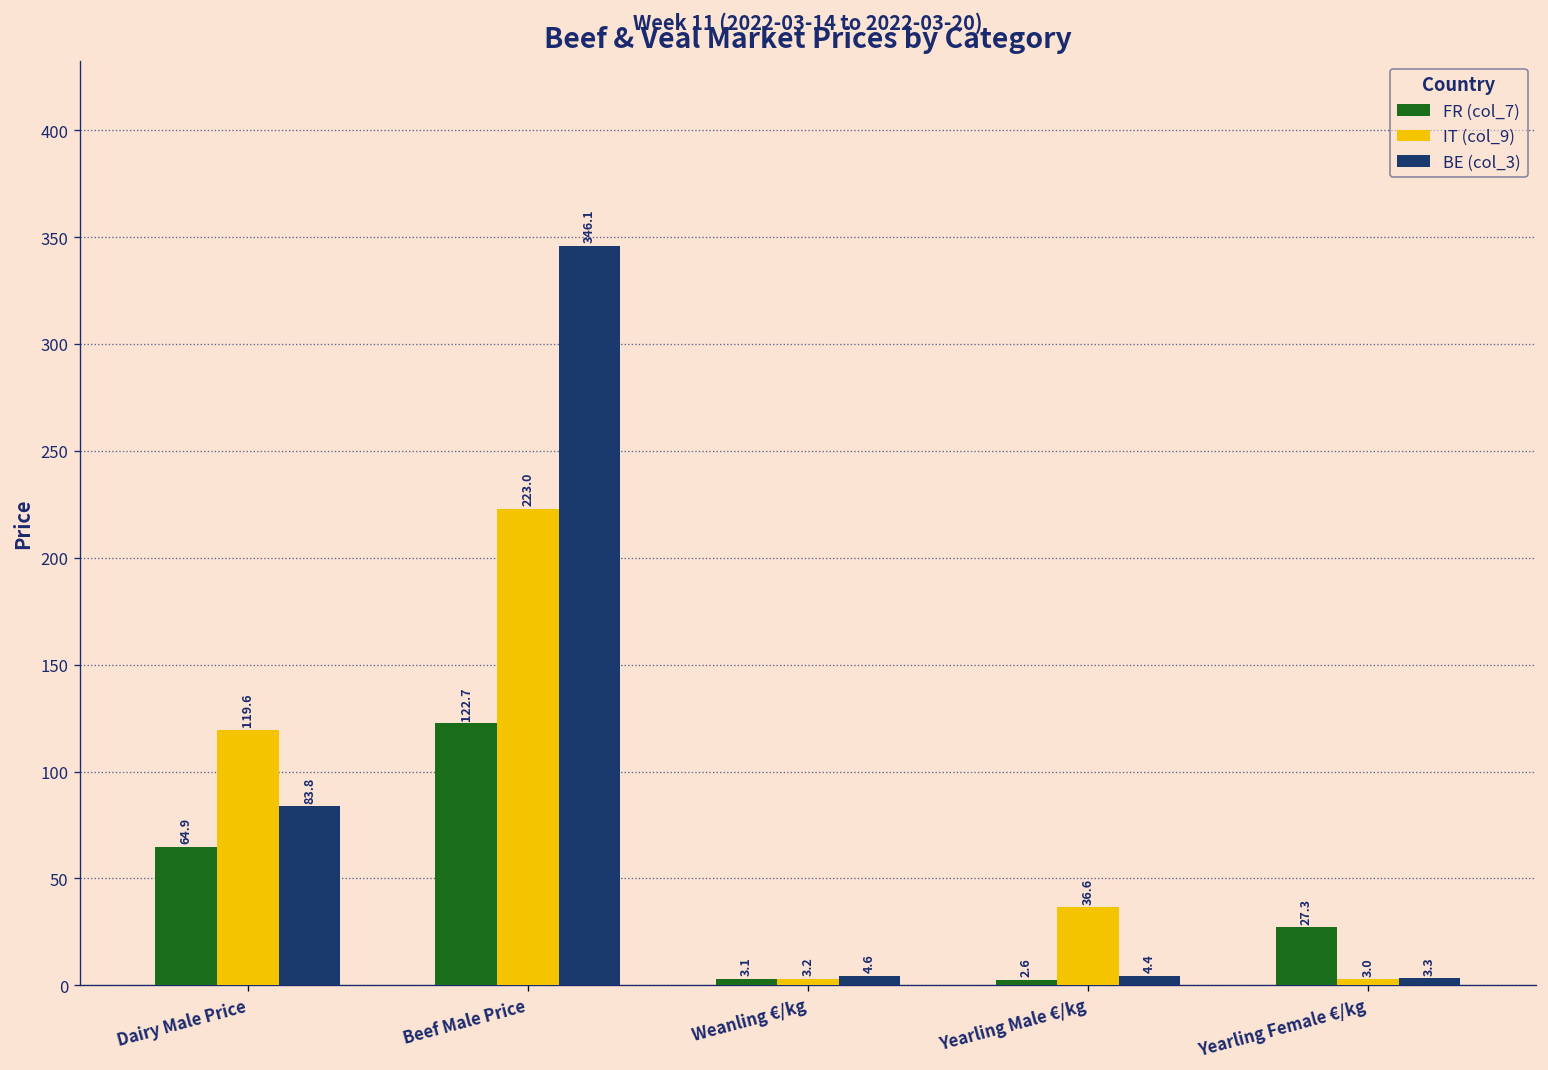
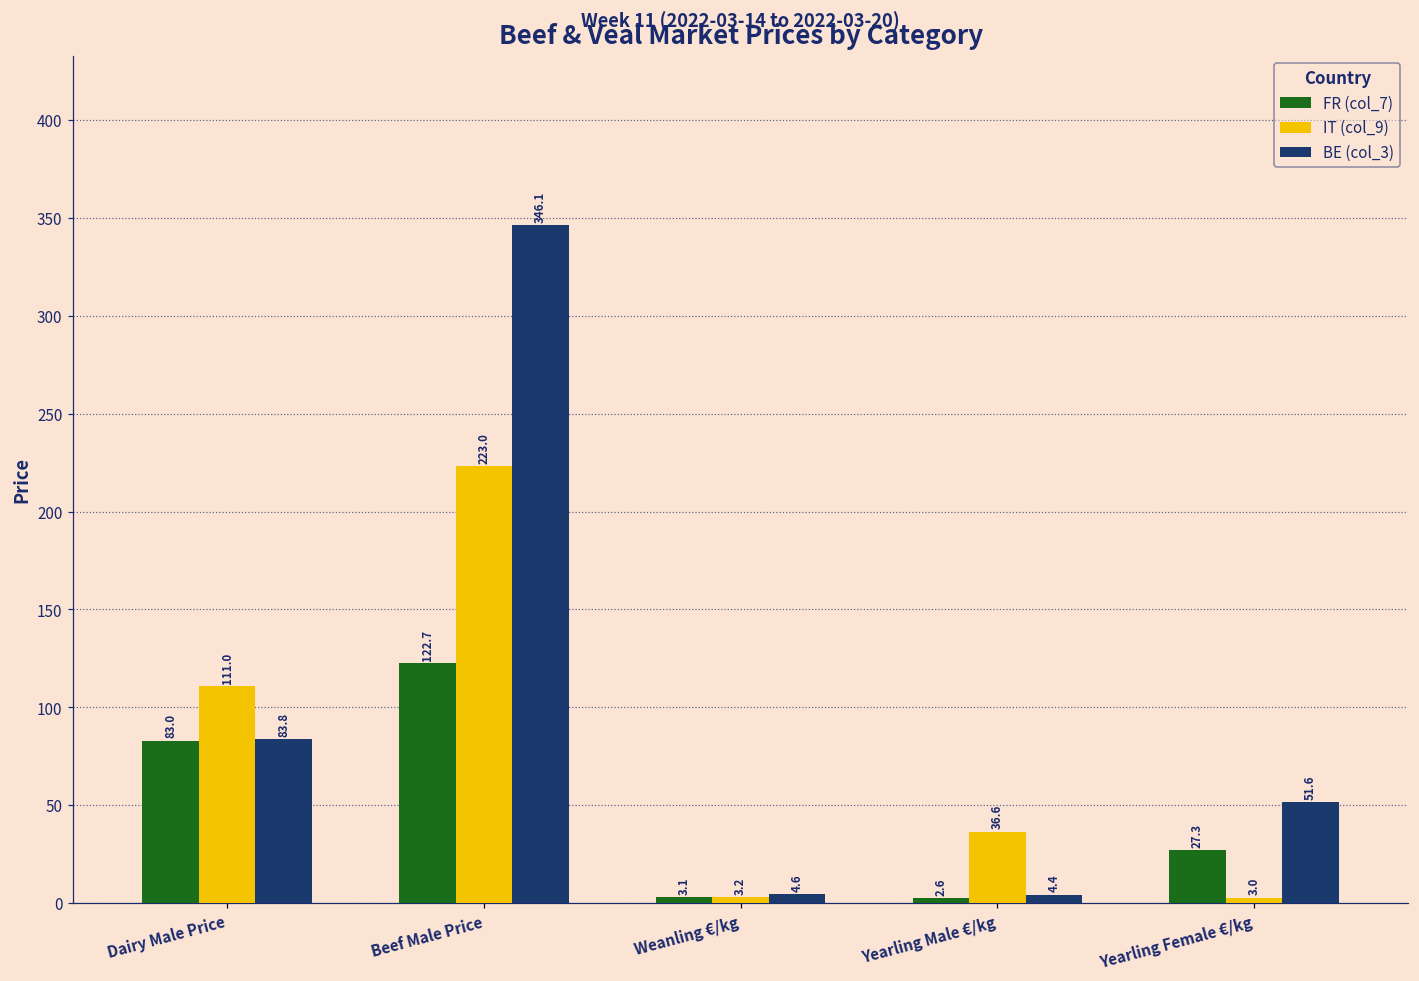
FR (col_7), Dairy Male Price: 64.9 -> 83.0
IT (col_9), Dairy Male Price: 119.6 -> 111.0
BE (col_3), Yearling Female €/kg: 3.3 -> 51.6
